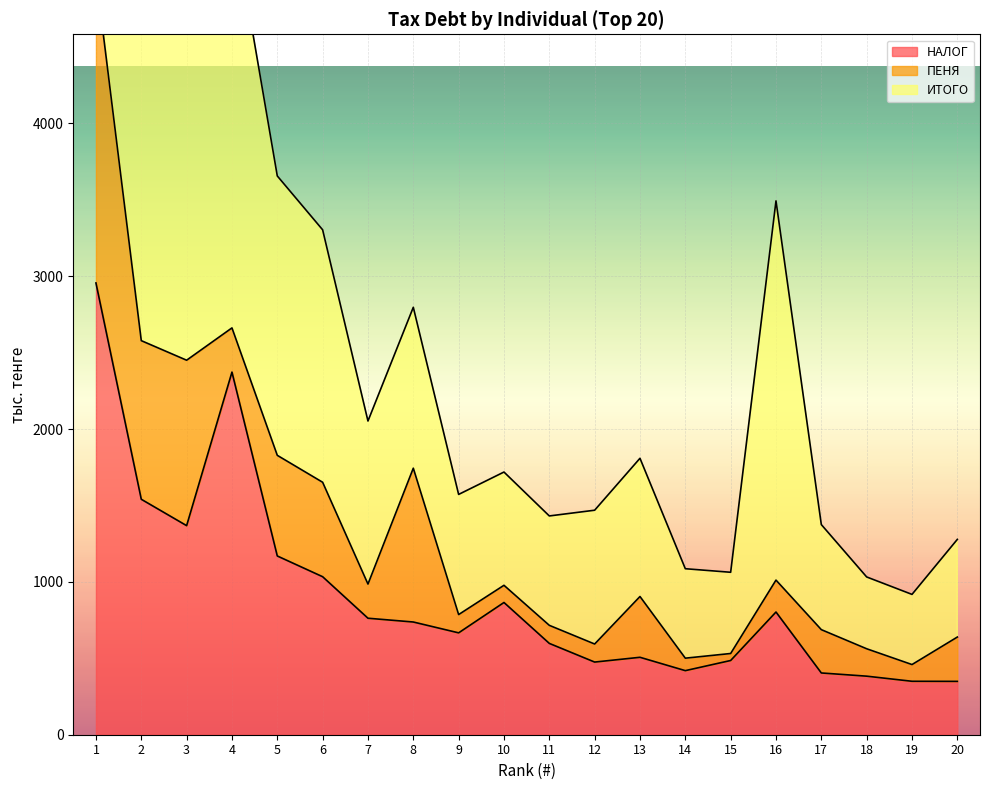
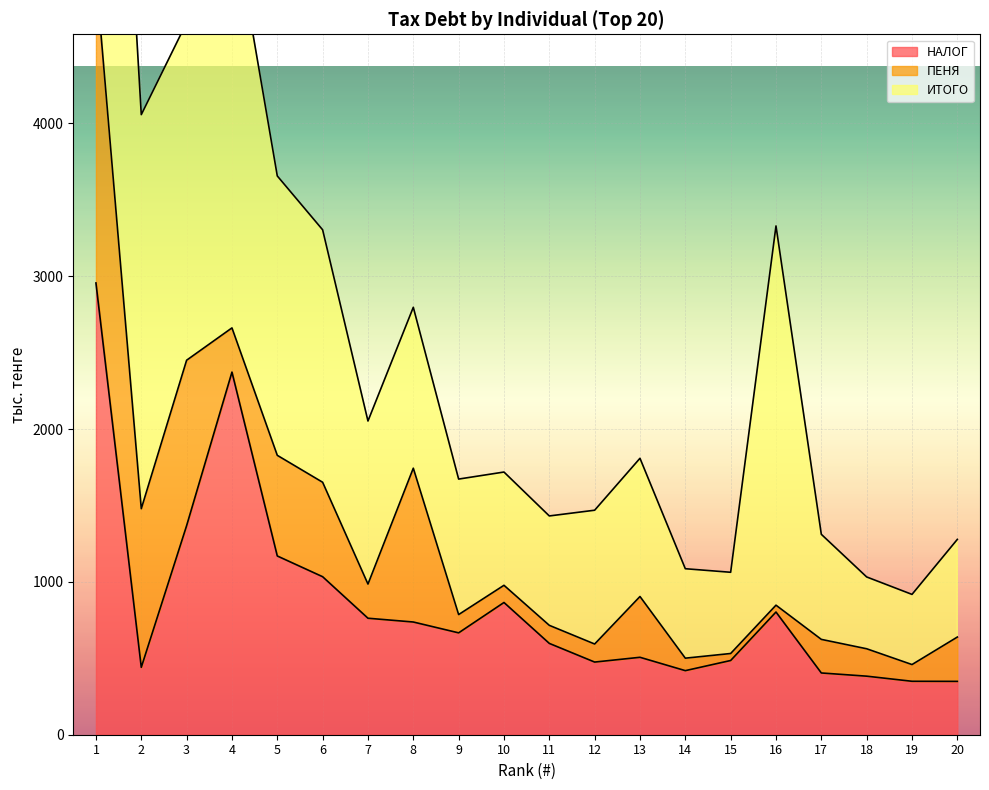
НАЛОГ, 2: 1540 -> 440
ИТОГО, 9: 790 -> 890
ПЕНЯ, 16: 210 -> 40
ПЕНЯ, 17: 280 -> 220
